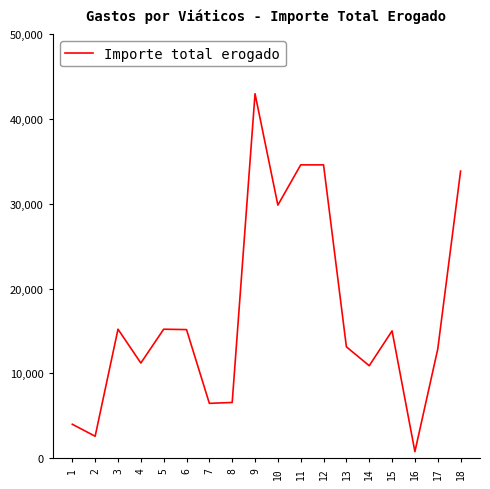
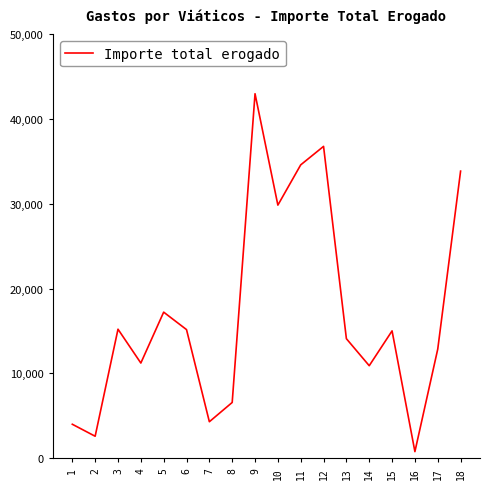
5: 15,000 -> 17,000
7: 6,000 -> 4,000
12: 35,000 -> 37,000
13: 13,000 -> 14,000
